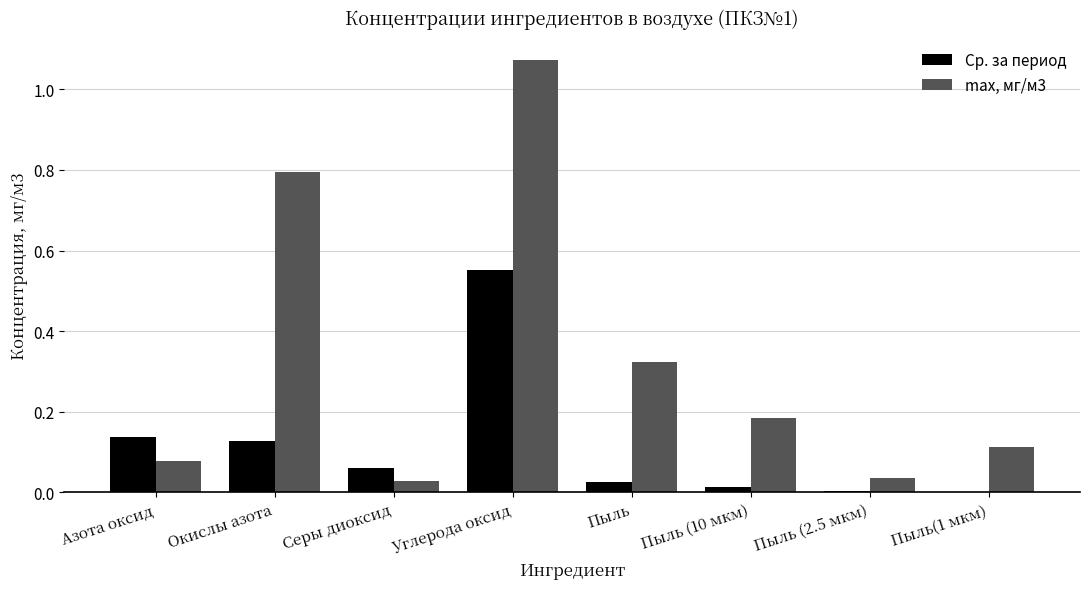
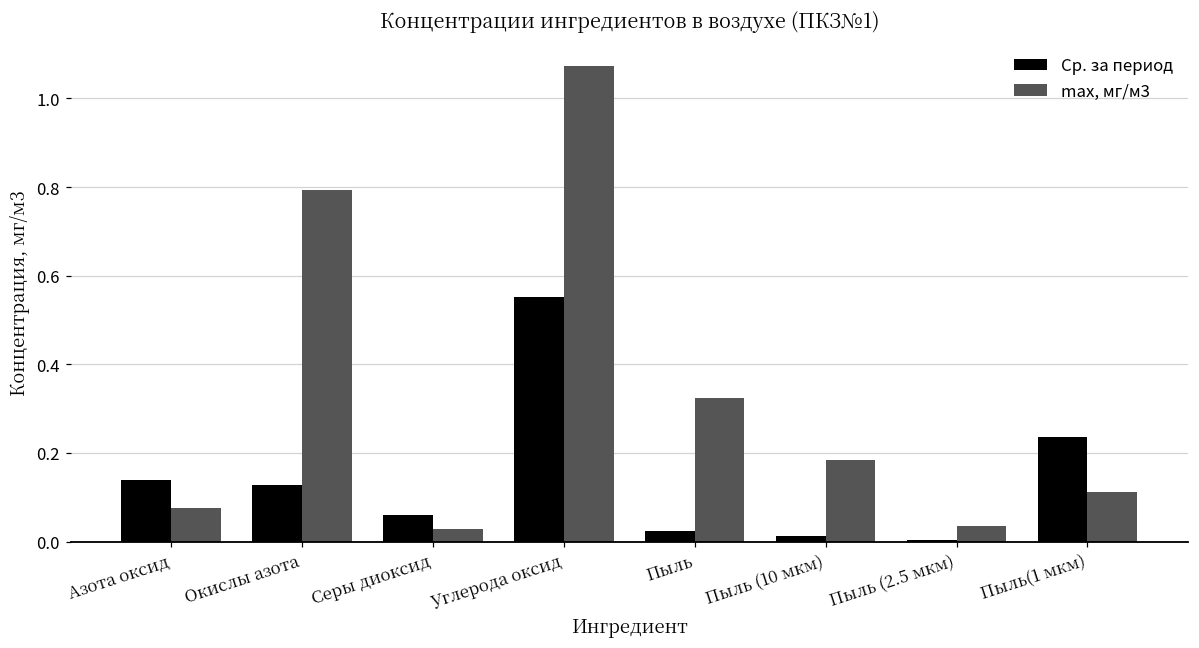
Ср. за период, Пыль(1 мкм): 0.00 -> 0.24
